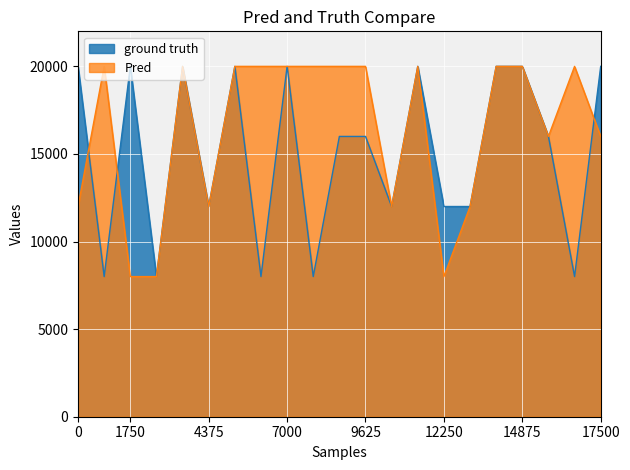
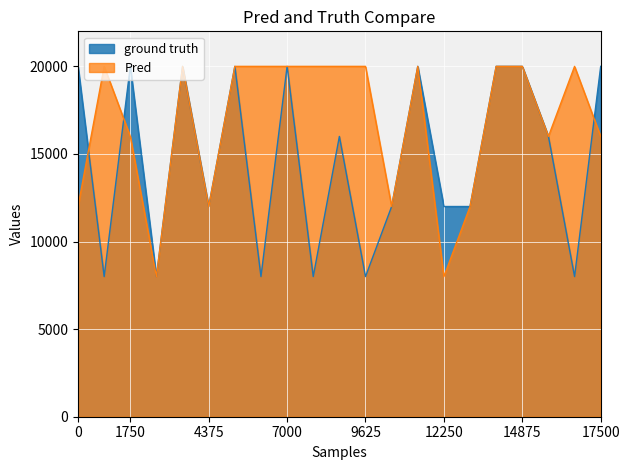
Pred, 1750: 8000 -> 16000
ground truth, 9625: 16000 -> 8000
